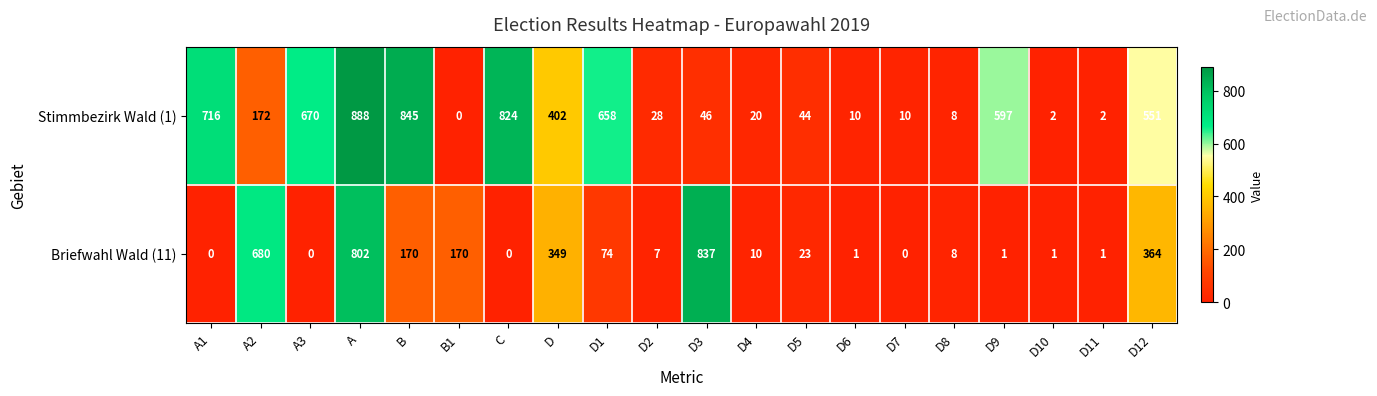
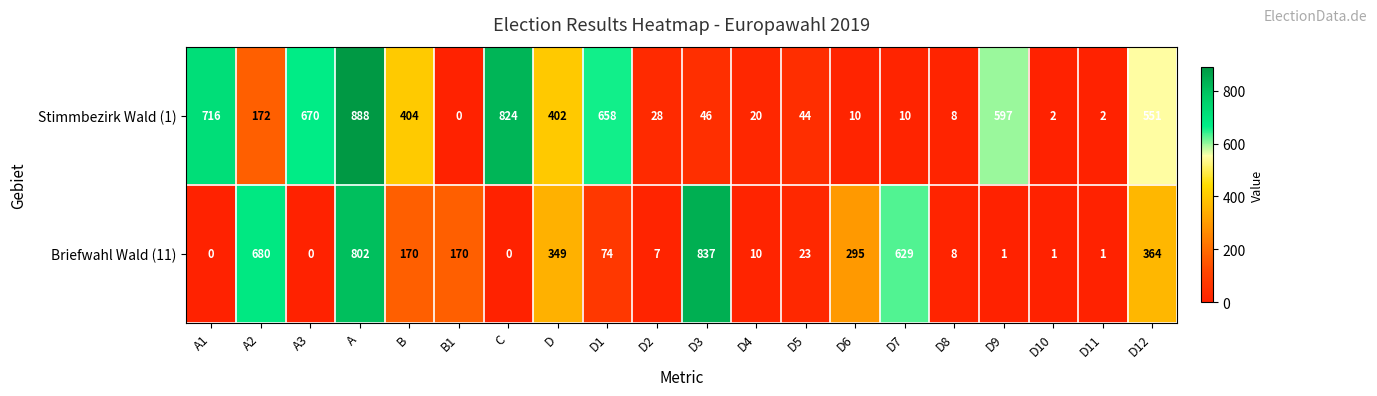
Stimmbezirk Wald (1), B: 845 -> 404
Briefwahl Wald (11), D6: 1 -> 295
Briefwahl Wald (11), D7: 0 -> 629
